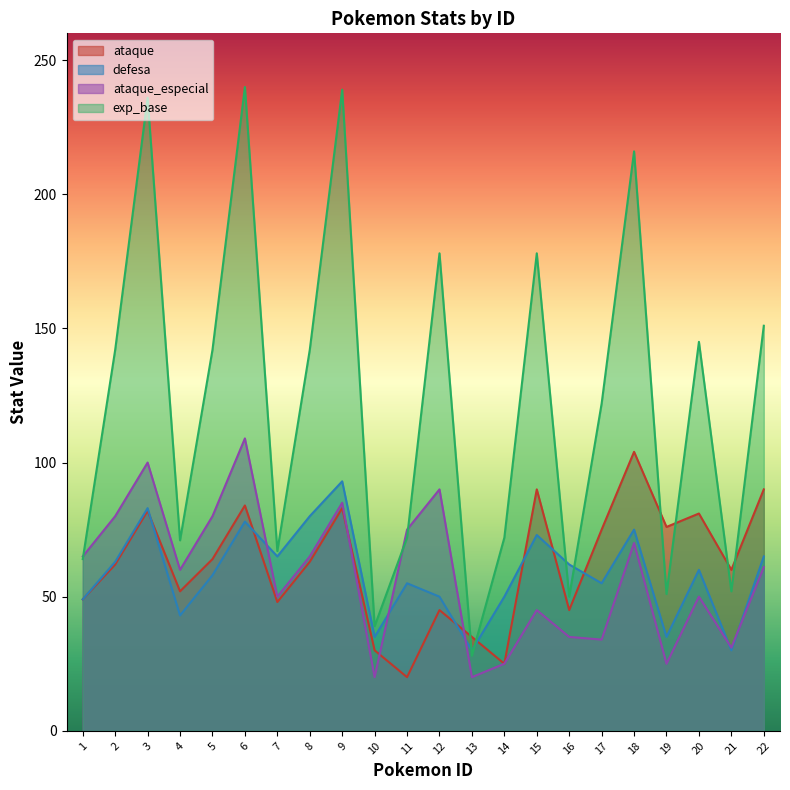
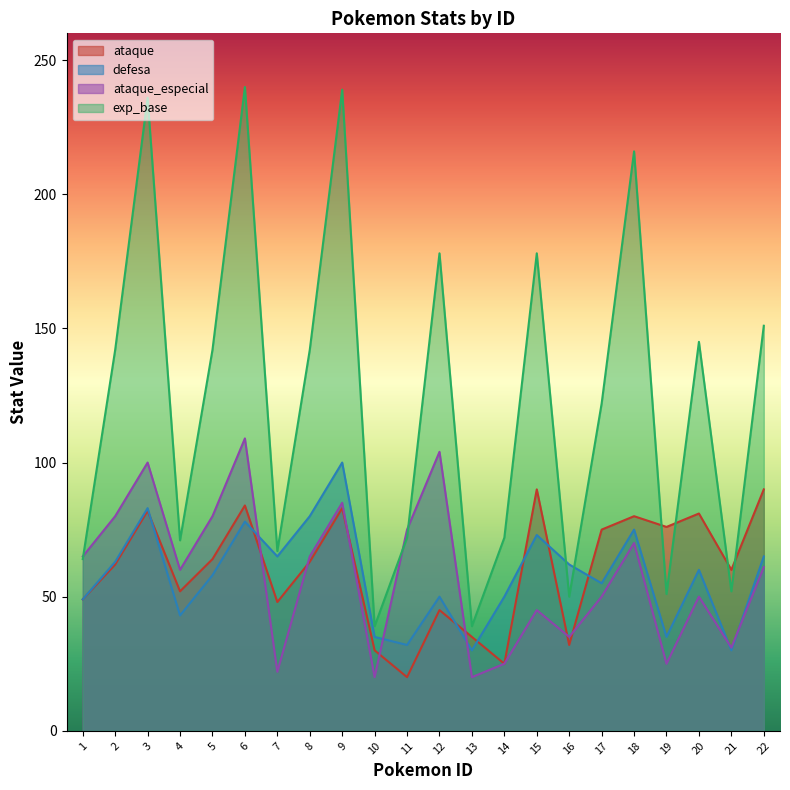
ataque_especial, 7: 50 -> 22
defesa, 9: 93 -> 100
defesa, 11: 55 -> 32
ataque_especial, 12: 90 -> 104
exp_base, 13: 28 -> 39
ataque, 16: 45 -> 32
ataque_especial, 17: 34 -> 50
ataque, 18: 104 -> 80
